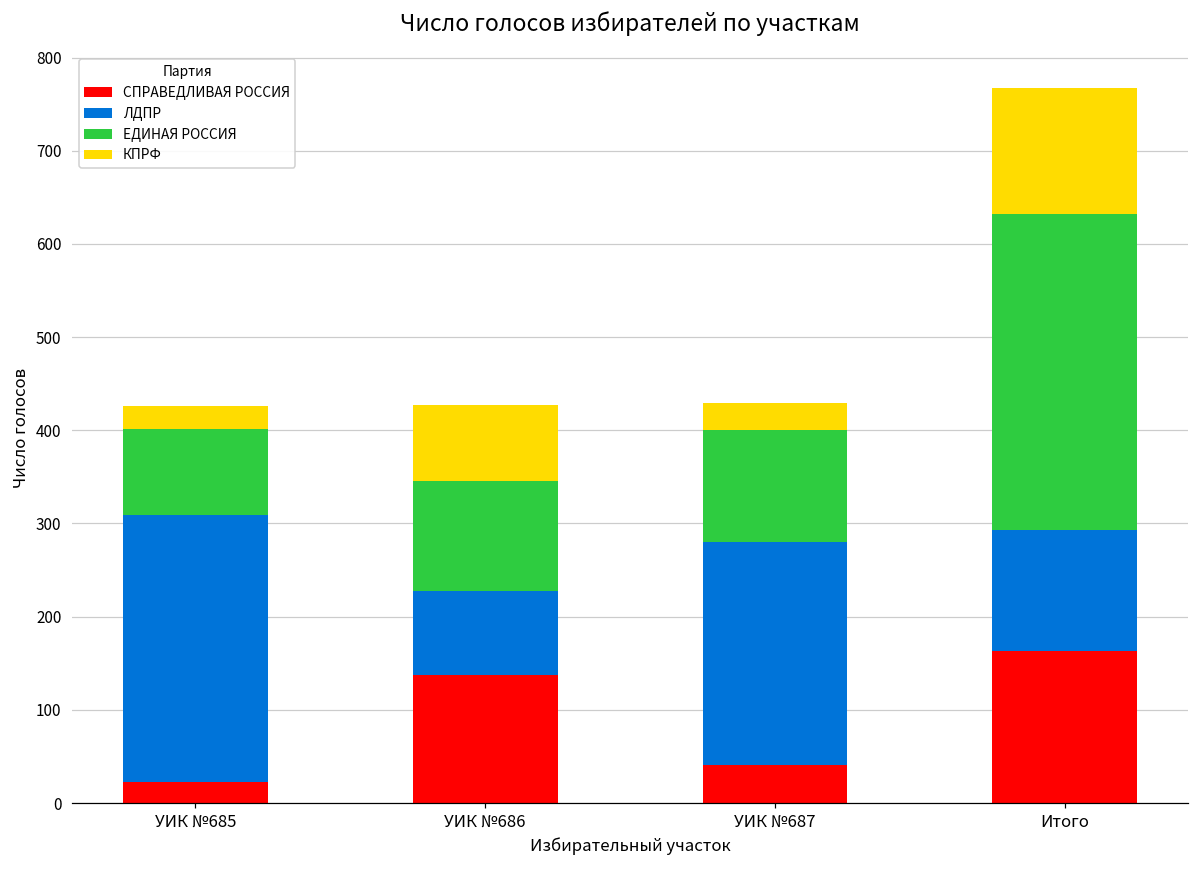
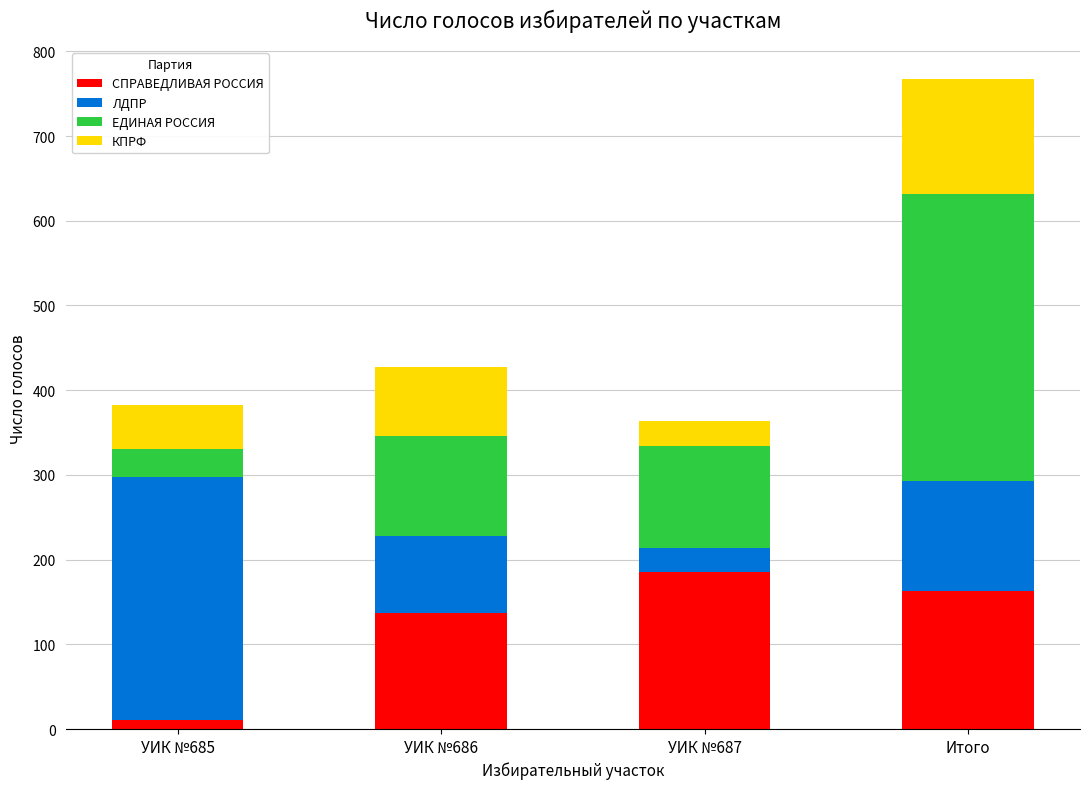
СПРАВЕДЛИВАЯ РОССИЯ, УИК №685: 20 -> 10
ЕДИНАЯ РОССИЯ, УИК №685: 90 -> 30
КПРФ, УИК №685: 30 -> 50
СПРАВЕДЛИВАЯ РОССИЯ, УИК №687: 40 -> 190
ЛДПР, УИК №687: 240 -> 30
